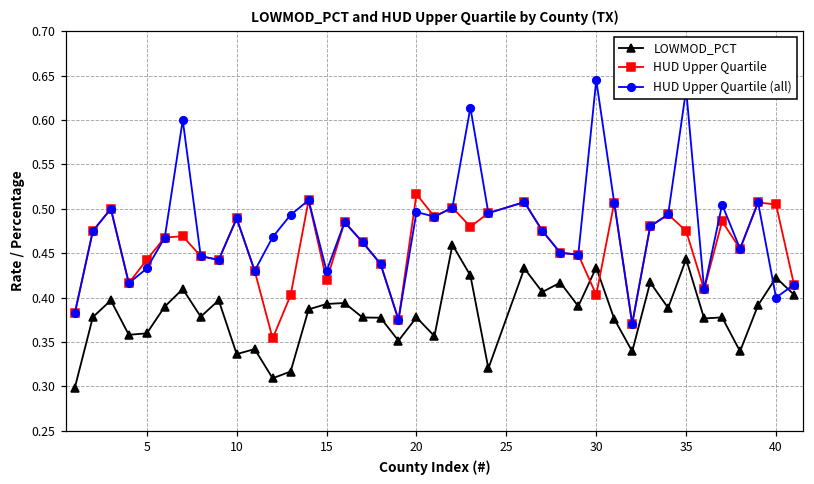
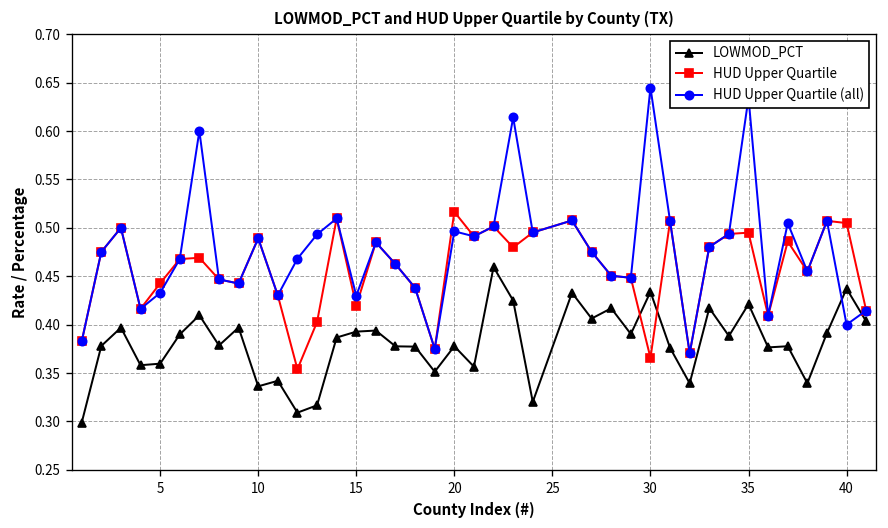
HUD Upper Quartile, 30: 0.40 -> 0.37
LOWMOD_PCT, 35: 0.44 -> 0.42
HUD Upper Quartile, 35: 0.48 -> 0.50
LOWMOD_PCT, 40: 0.42 -> 0.44
